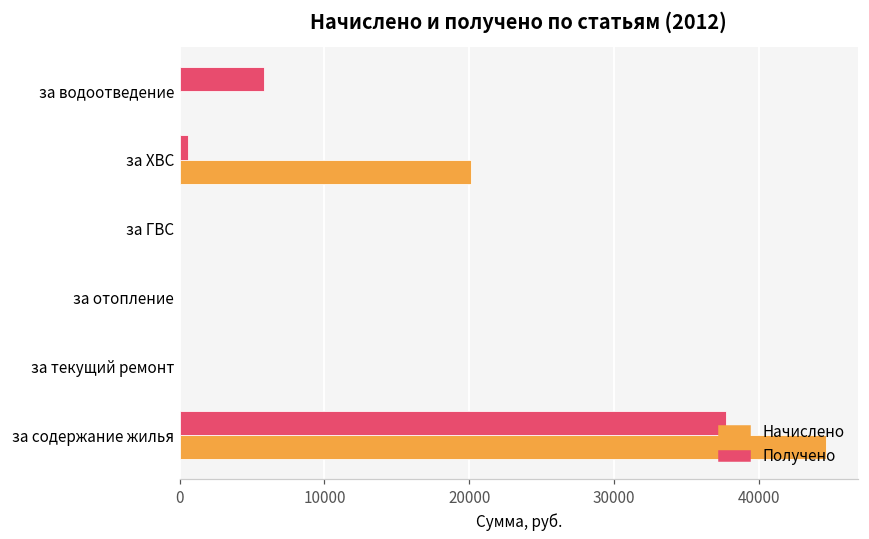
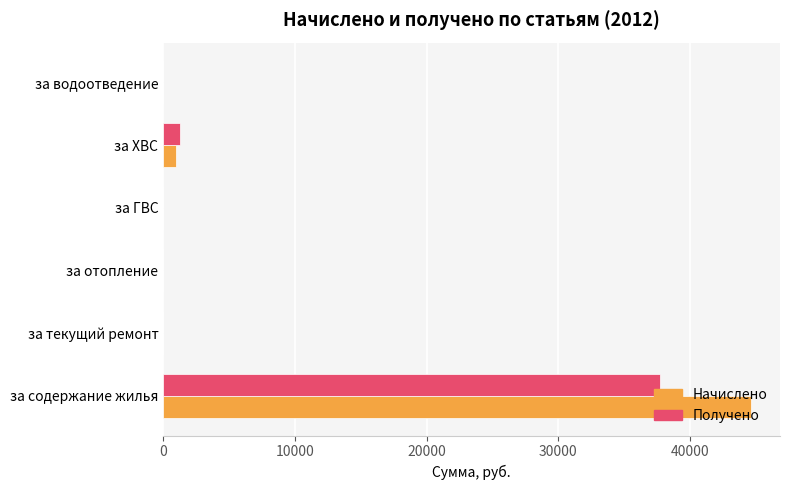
Получено, за водоотведение: 5800 -> 0
Получено, за ХВС: 600 -> 1300
Начислено, за ХВС: 20100 -> 1000
